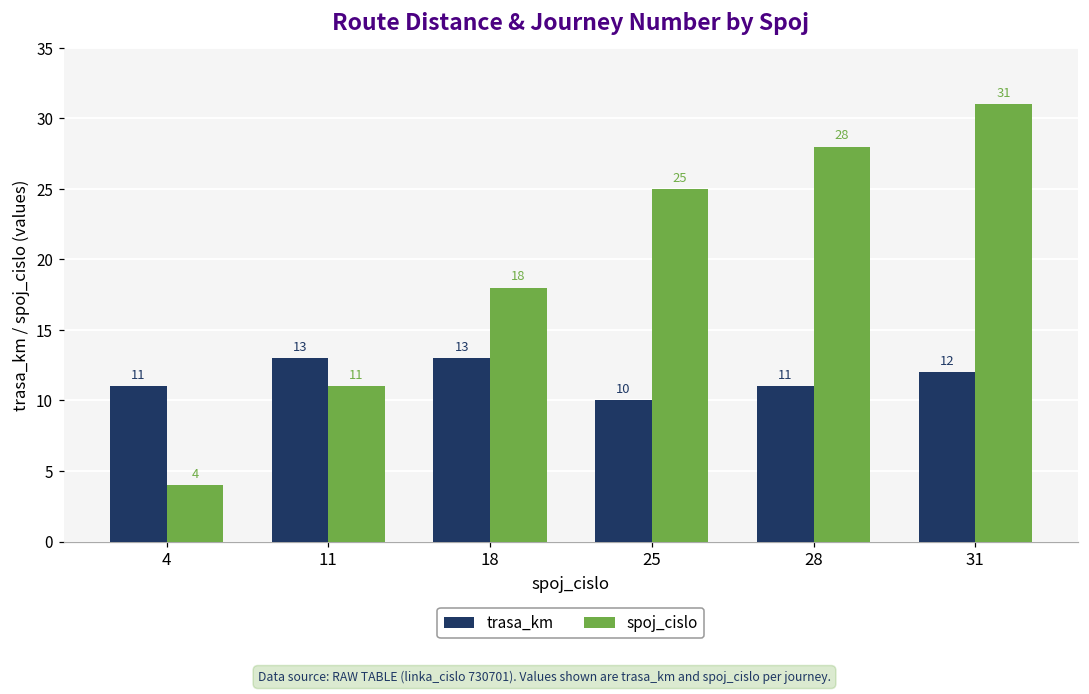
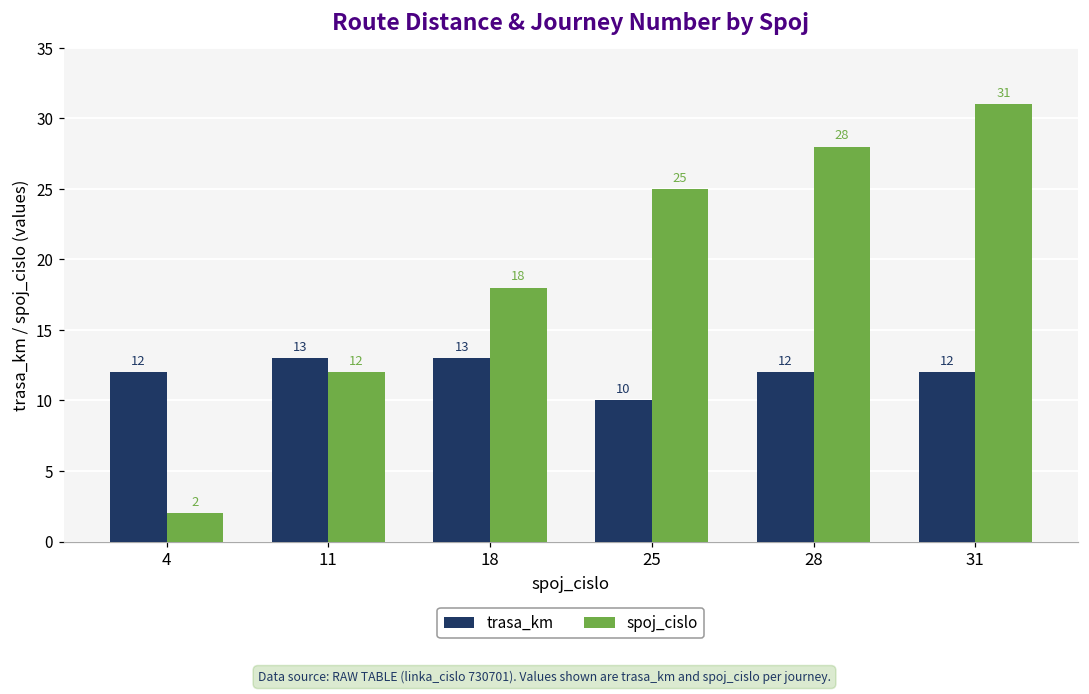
trasa_km, 4: 11 -> 12
spoj_cislo, 4: 4 -> 2
spoj_cislo, 11: 11 -> 12
trasa_km, 28: 11 -> 12
